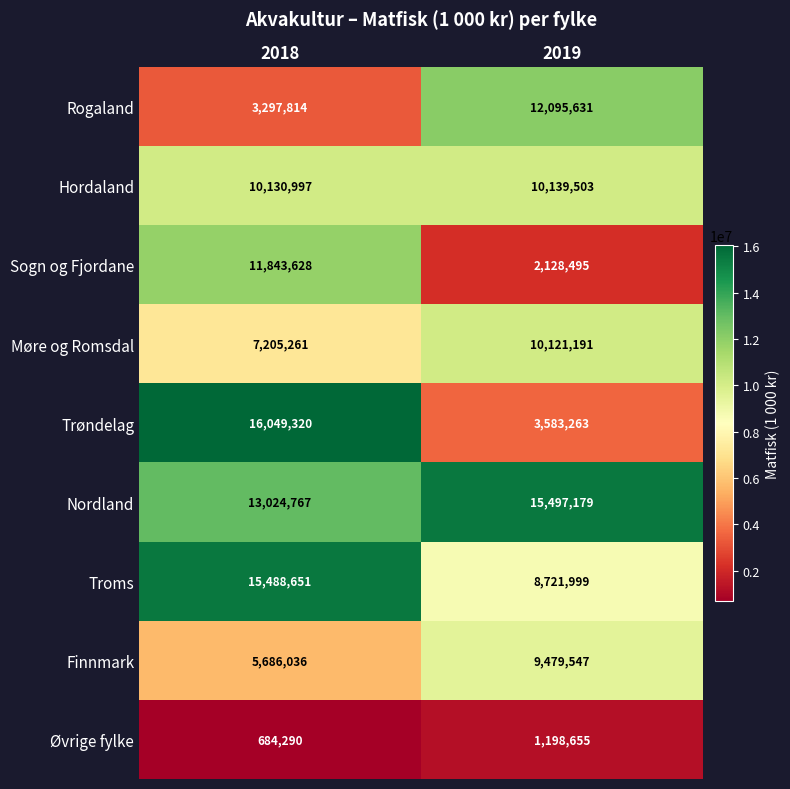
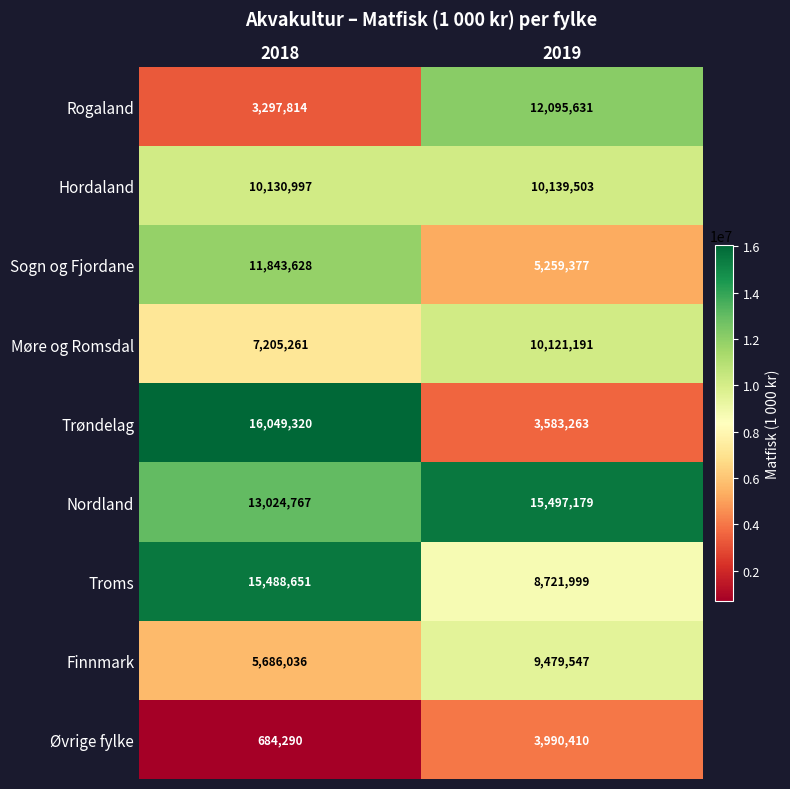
Sogn og Fjordane, 2019: 2,128,495 -> 5,259,377
Øvrige fylke, 2019: 1,198,655 -> 3,990,410
